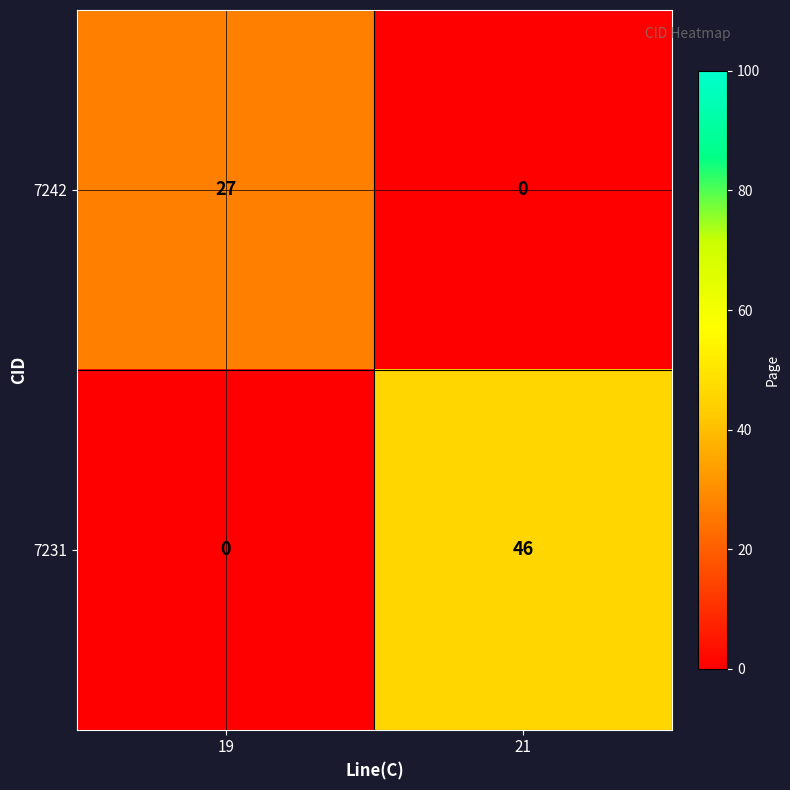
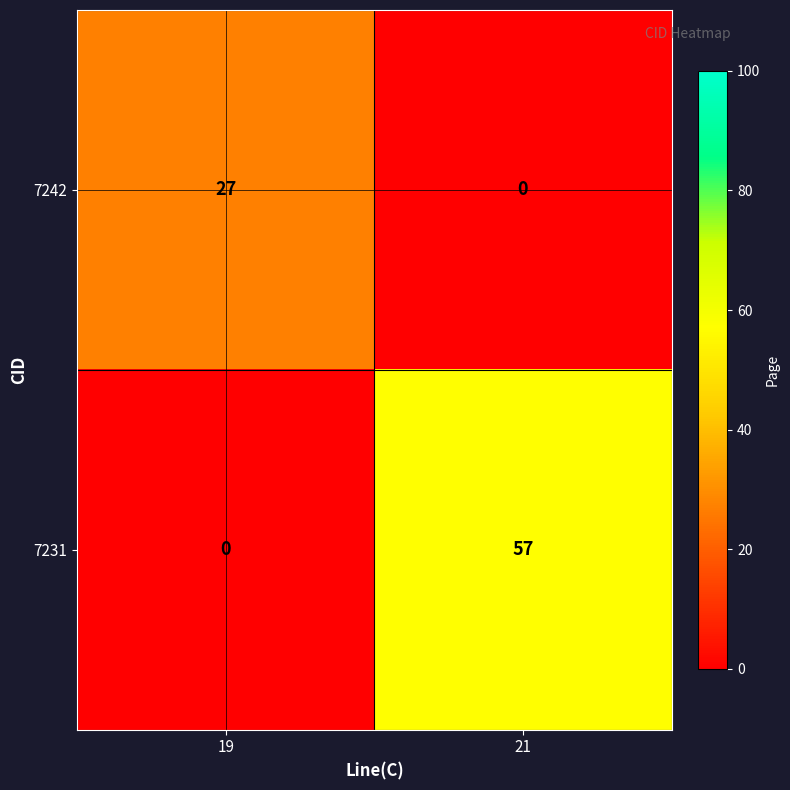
7231, 21: 46 -> 57
